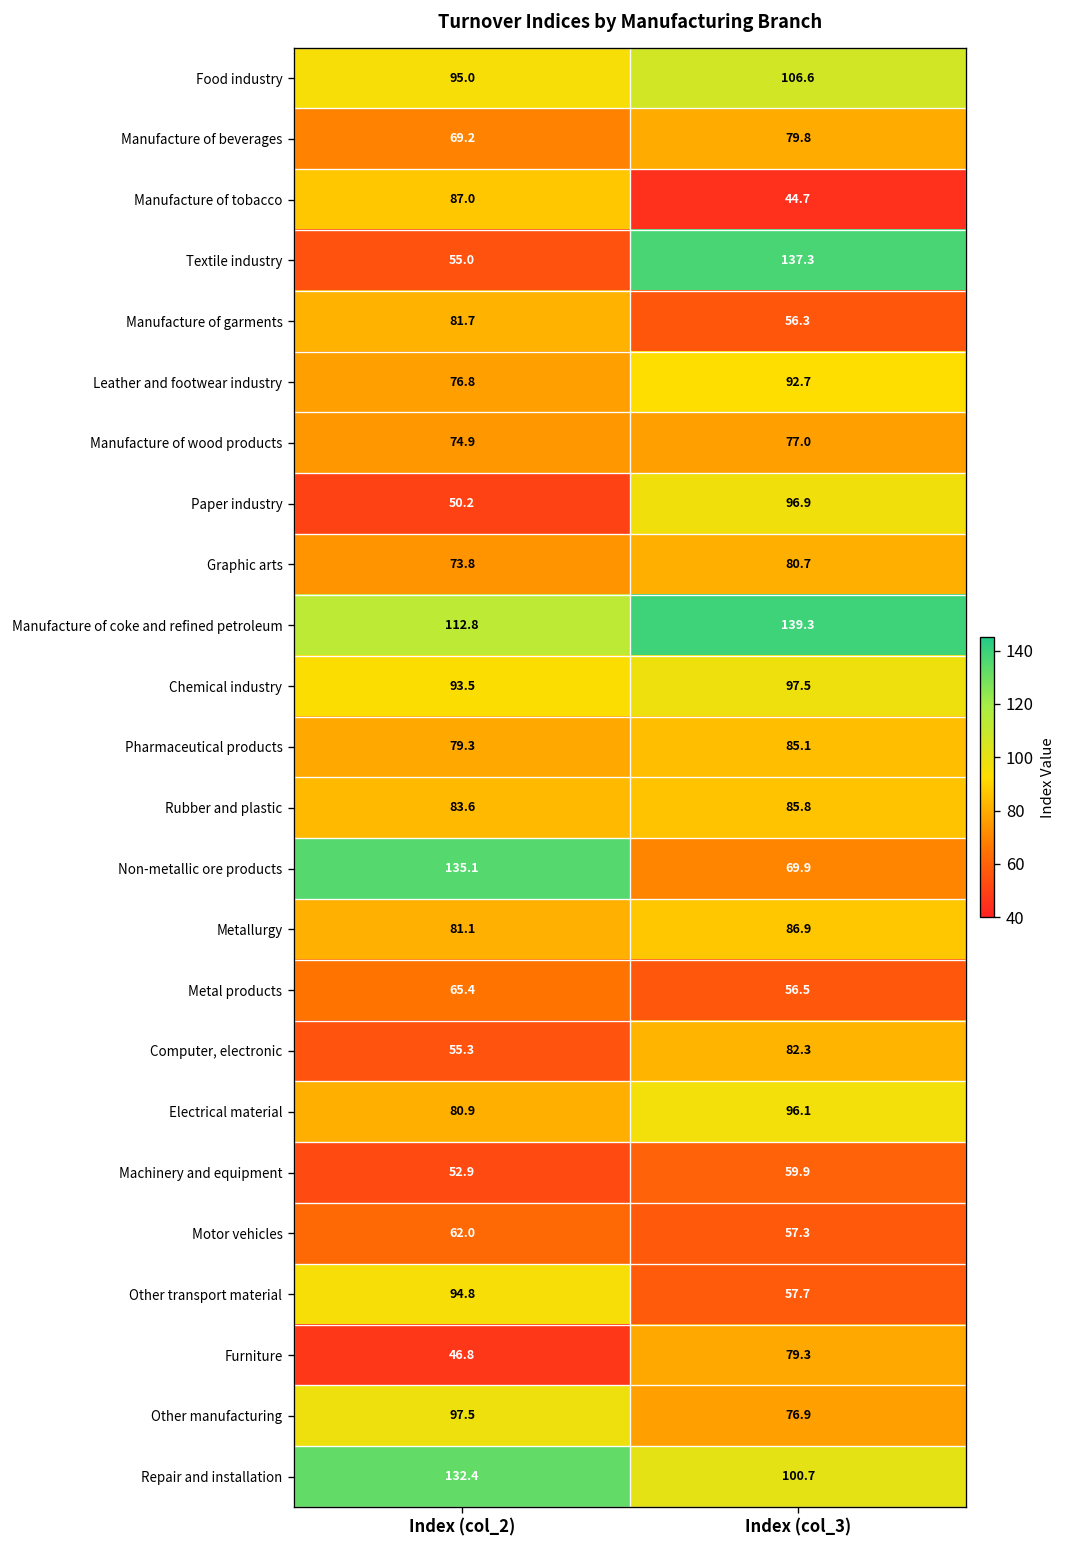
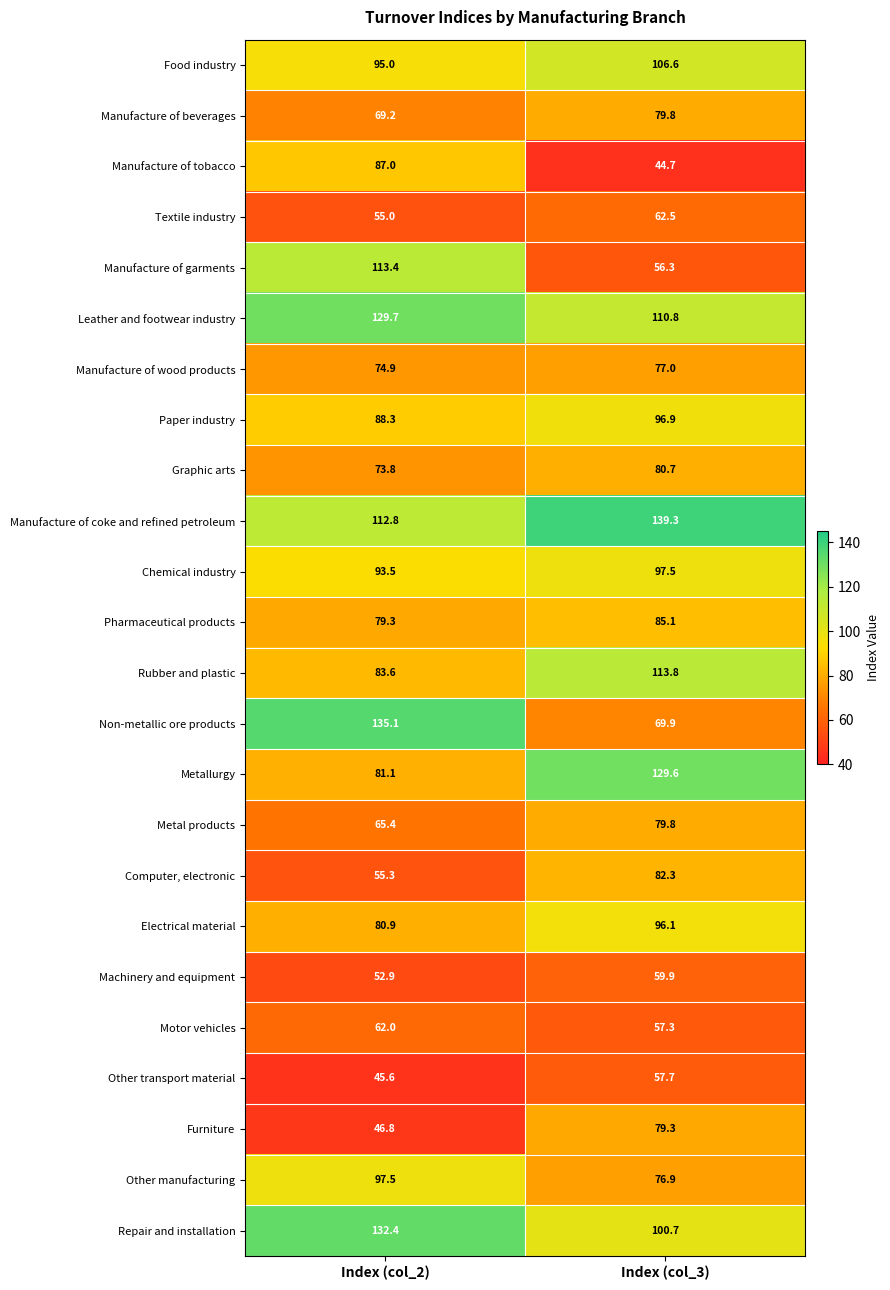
Textile industry, Index (col_3): 137.3 -> 62.5
Manufacture of garments, Index (col_2): 81.7 -> 113.4
Leather and footwear industry, Index (col_2): 76.8 -> 129.7
Leather and footwear industry, Index (col_3): 92.7 -> 110.8
Paper industry, Index (col_2): 50.2 -> 88.3
Rubber and plastic, Index (col_3): 85.8 -> 113.8
Metallurgy, Index (col_3): 86.9 -> 129.6
Metal products, Index (col_3): 56.5 -> 79.8
Other transport material, Index (col_2): 94.8 -> 45.6
